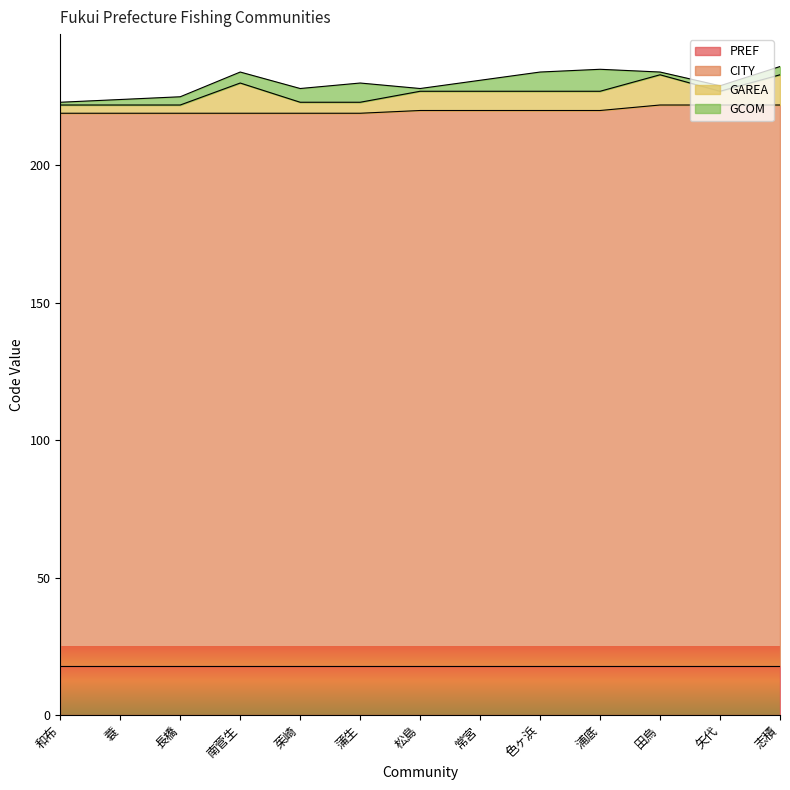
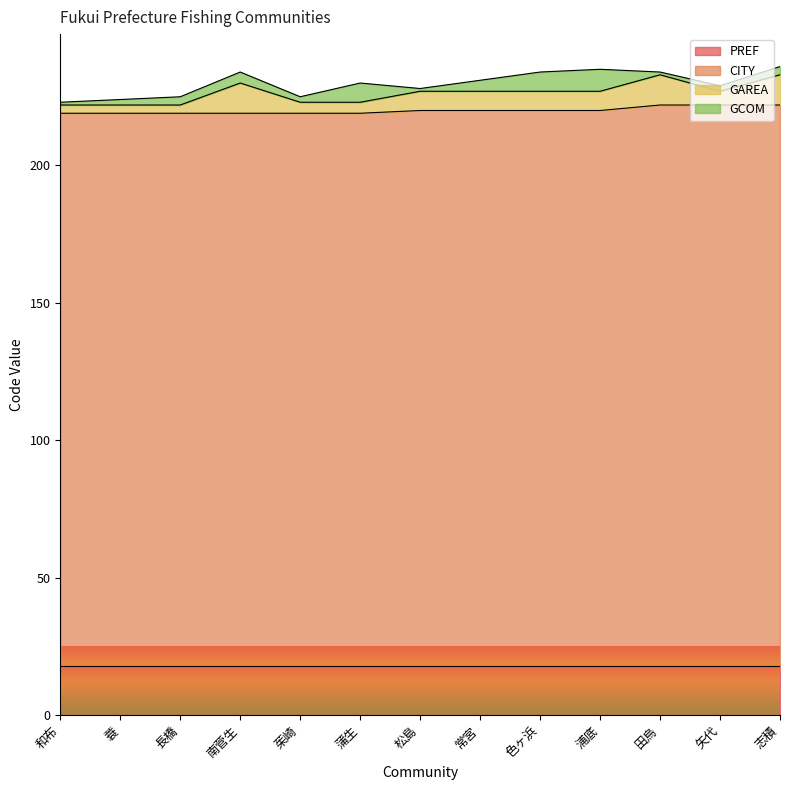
GCOM, 茱崎: 5 -> 2
